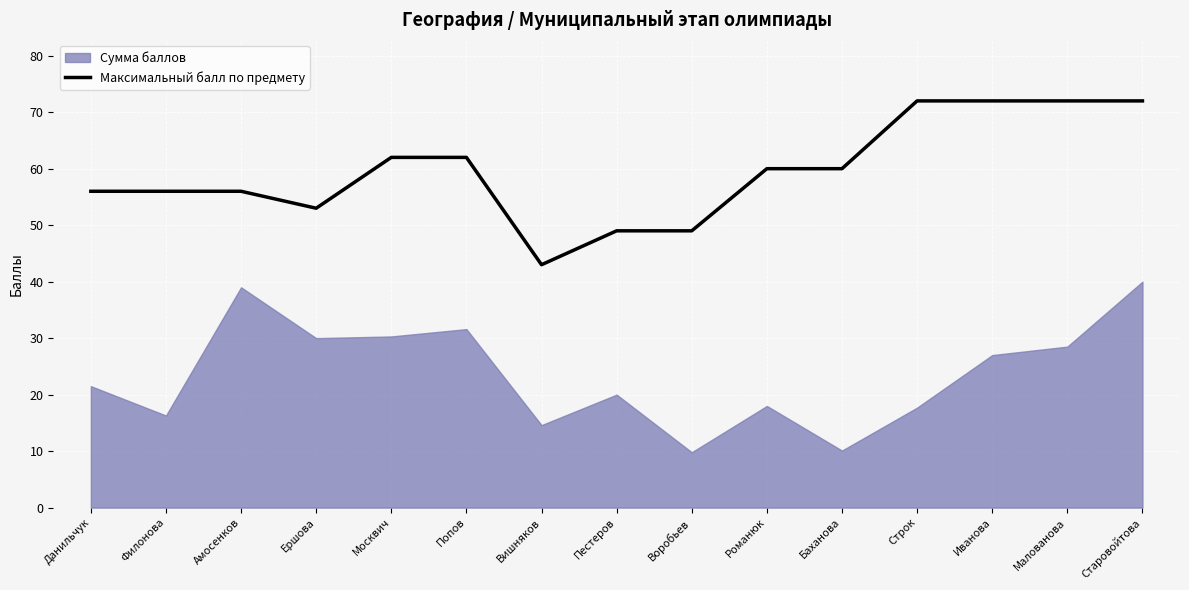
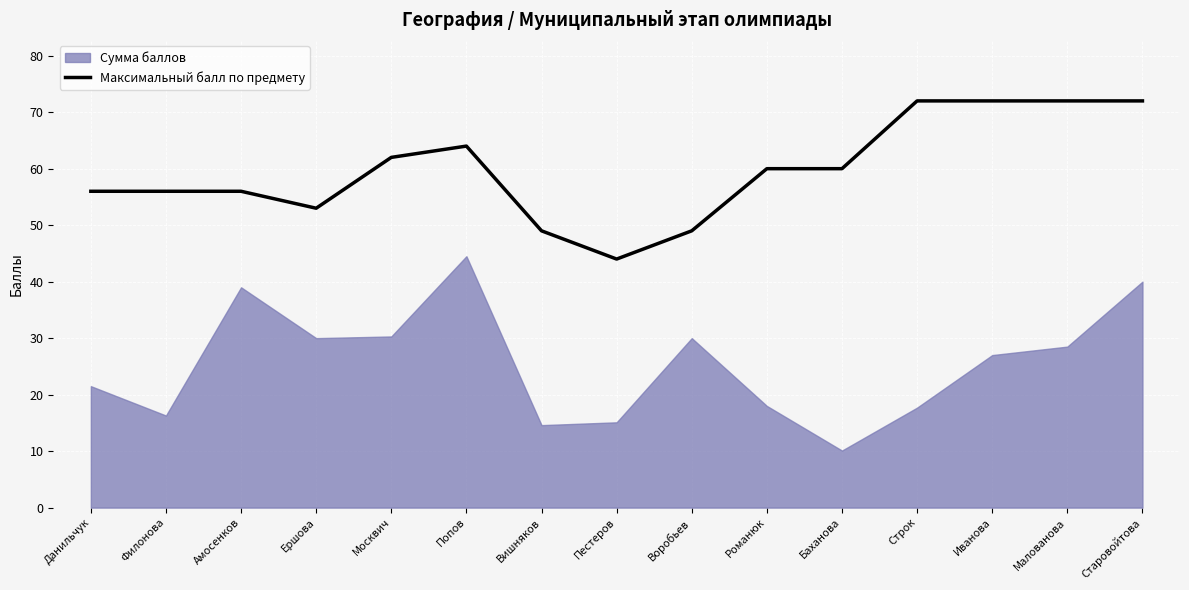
Максимальный балл по предмету, Попов: 62 -> 64
Сумма баллов, Попов: 32 -> 45
Максимальный балл по предмету, Вишняков: 43 -> 49
Максимальный балл по предмету, Пестеров: 49 -> 44
Сумма баллов, Пестеров: 20 -> 15
Сумма баллов, Воробьев: 10 -> 30
